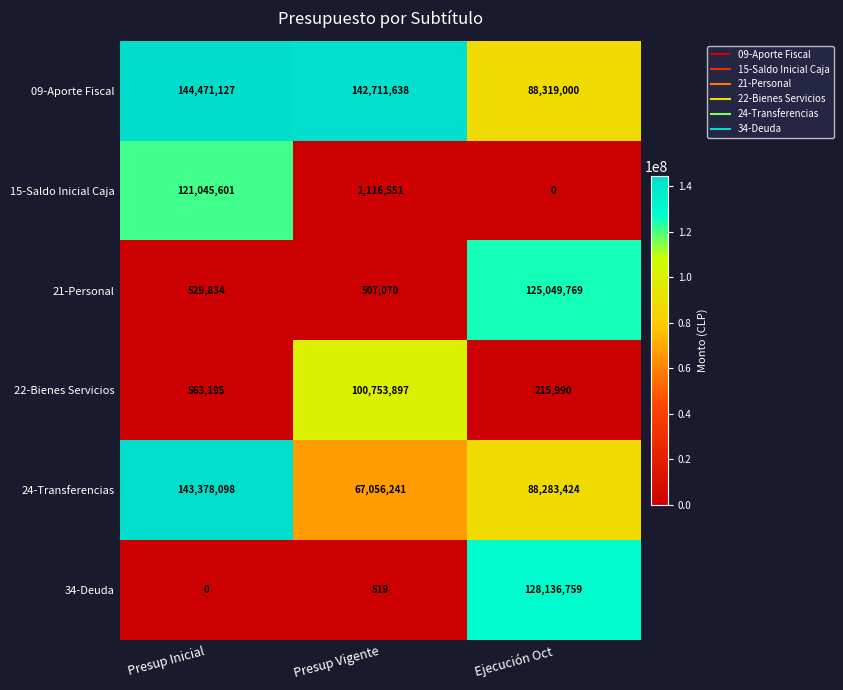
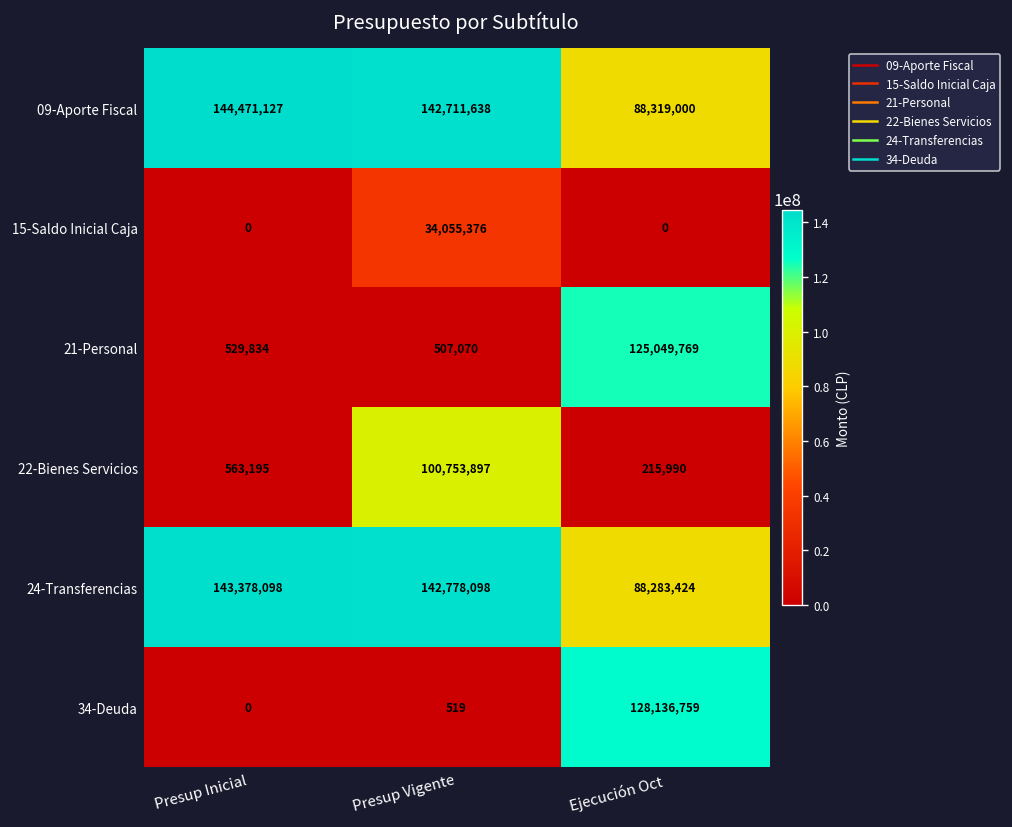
15-Saldo Inicial Caja, Presup Inicial: 121,045,601 -> 0
15-Saldo Inicial Caja, Presup Vigente: 1,116,551 -> 34,055,376
24-Transferencias, Presup Vigente: 67,056,241 -> 142,778,098
